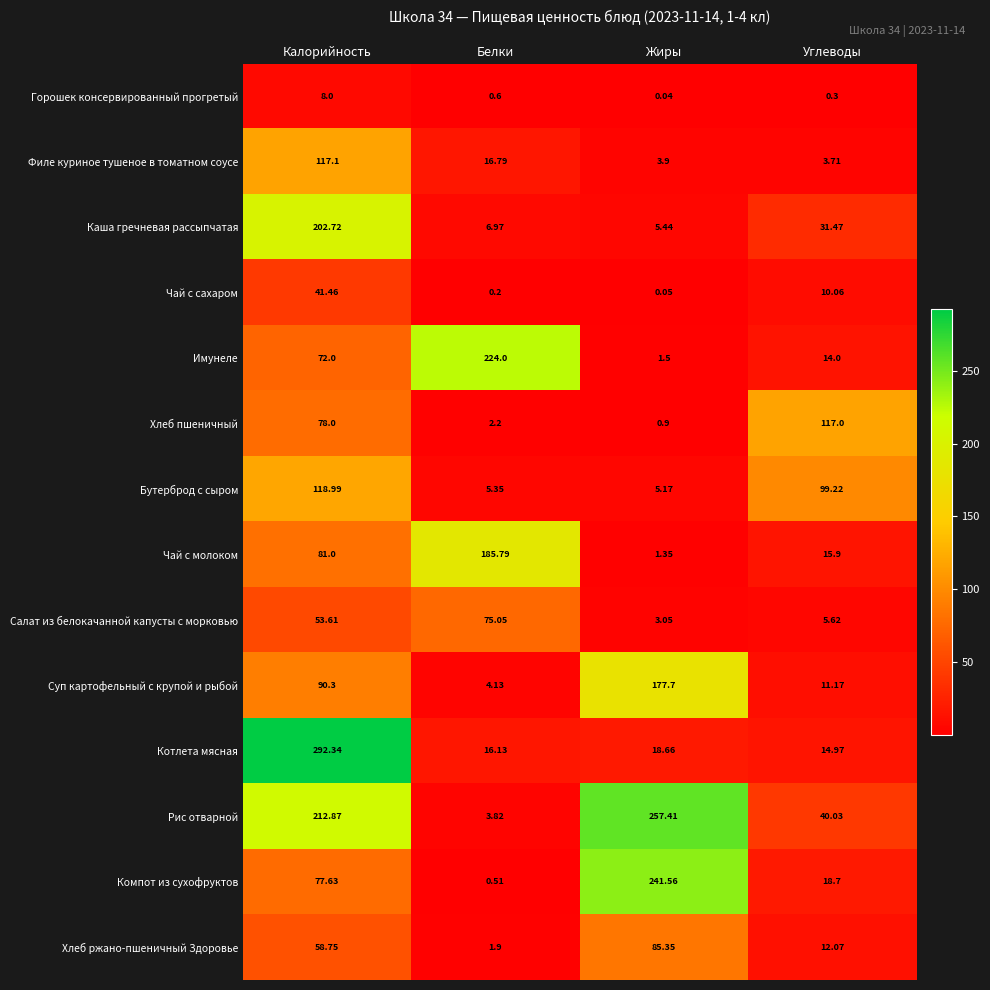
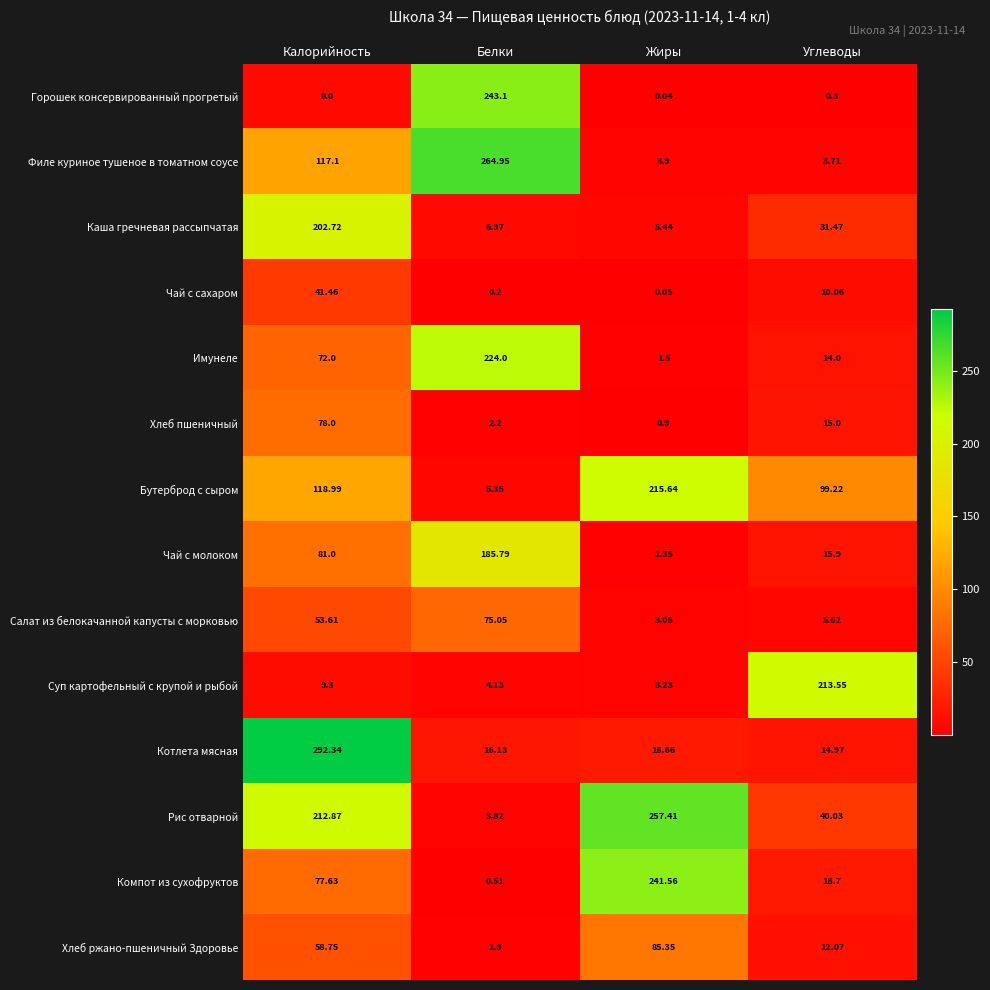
Горошек консервированный прогретый, Белки: 0.6 -> 243.1
Филе куриное тушеное в томатном соусе, Белки: 16.79 -> 264.95
Хлеб пшеничный, Углеводы: 117.0 -> 15.0
Бутерброд с сыром, Жиры: 5.17 -> 215.64
Суп картофельный с крупой и рыбой, Калорийность: 90.3 -> 9.3
Суп картофельный с крупой и рыбой, Жиры: 177.7 -> 3.23
Суп картофельный с крупой и рыбой, Углеводы: 11.17 -> 213.55
